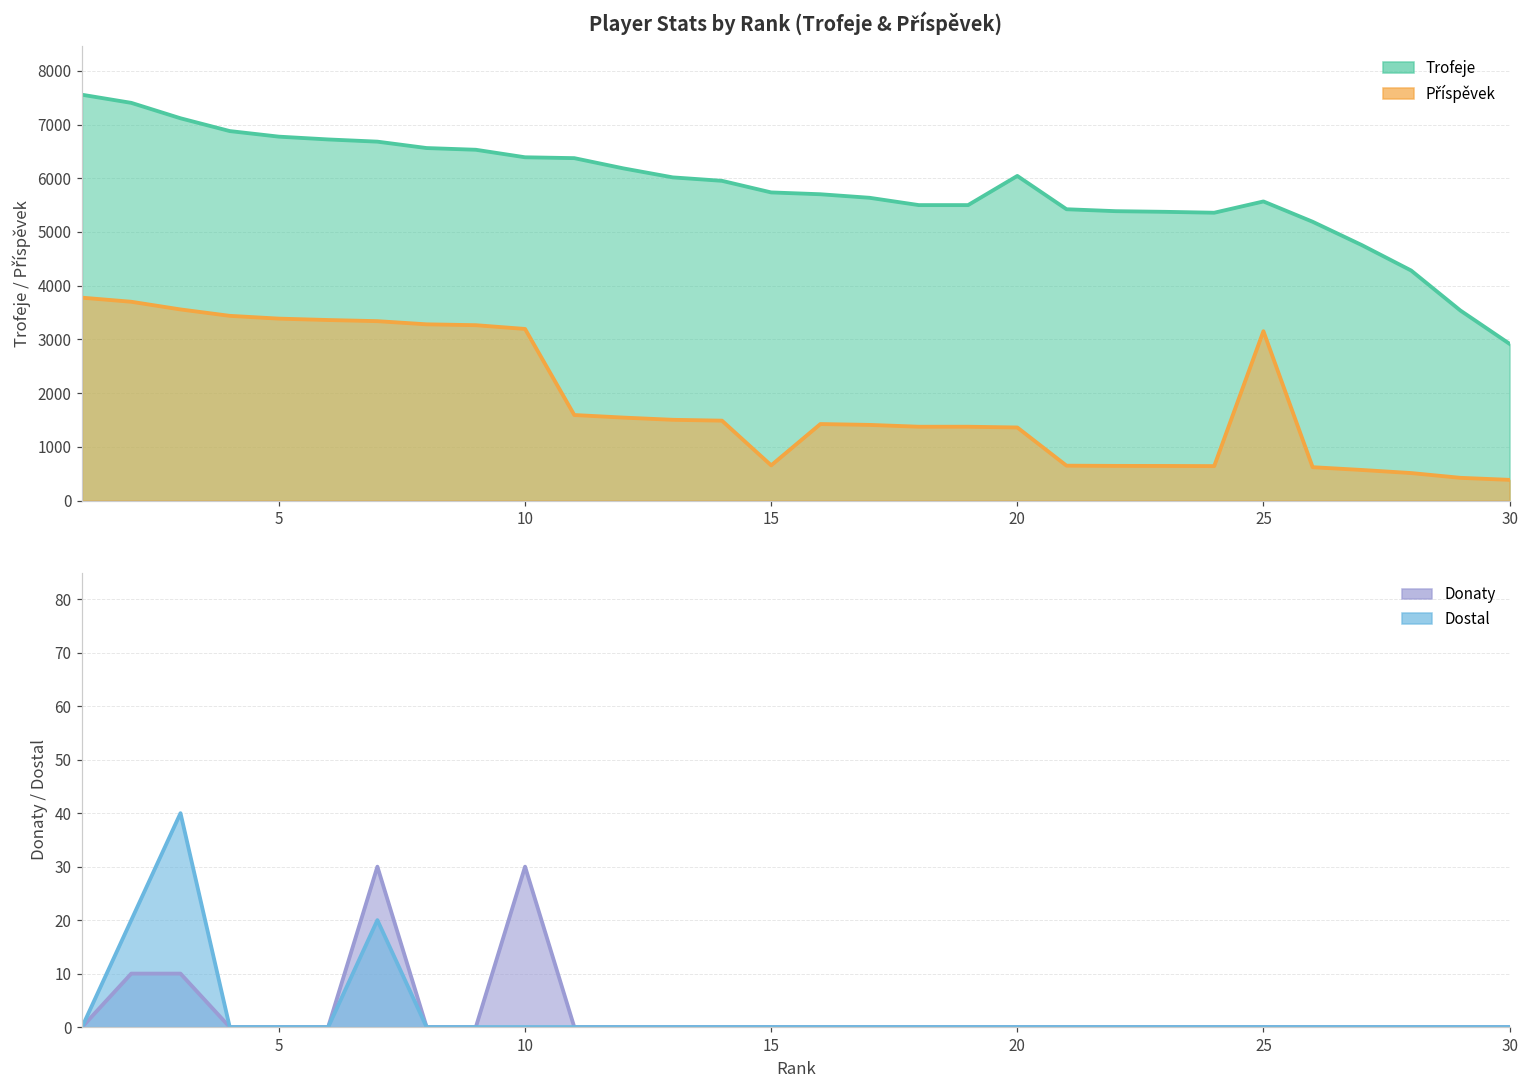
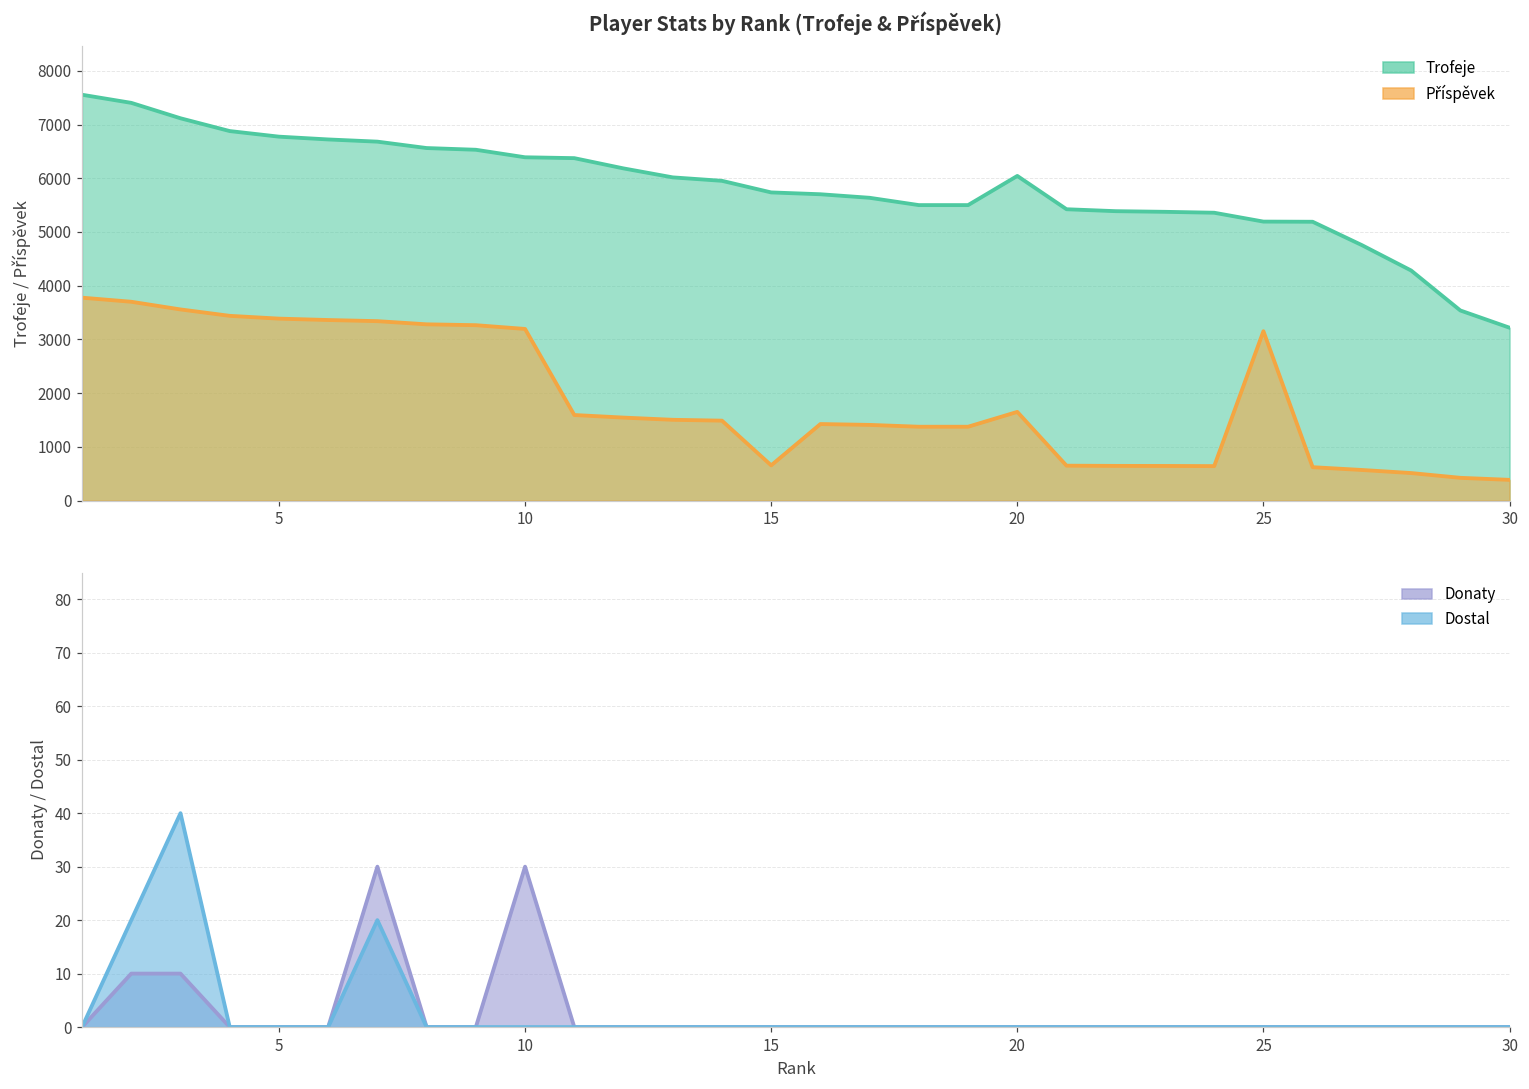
Player Stats by Rank (Trofeje & Příspěvek), Příspěvek, 20: 1400 -> 1700
Player Stats by Rank (Trofeje & Příspěvek), Trofeje, 25: 5600 -> 5200
Player Stats by Rank (Trofeje & Příspěvek), Trofeje, 30: 2900 -> 3200
